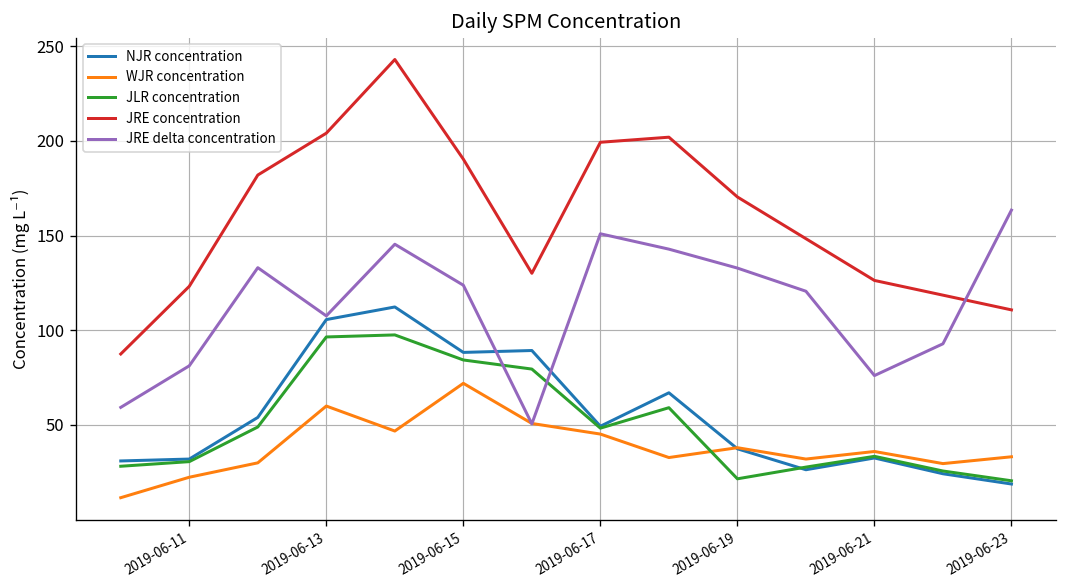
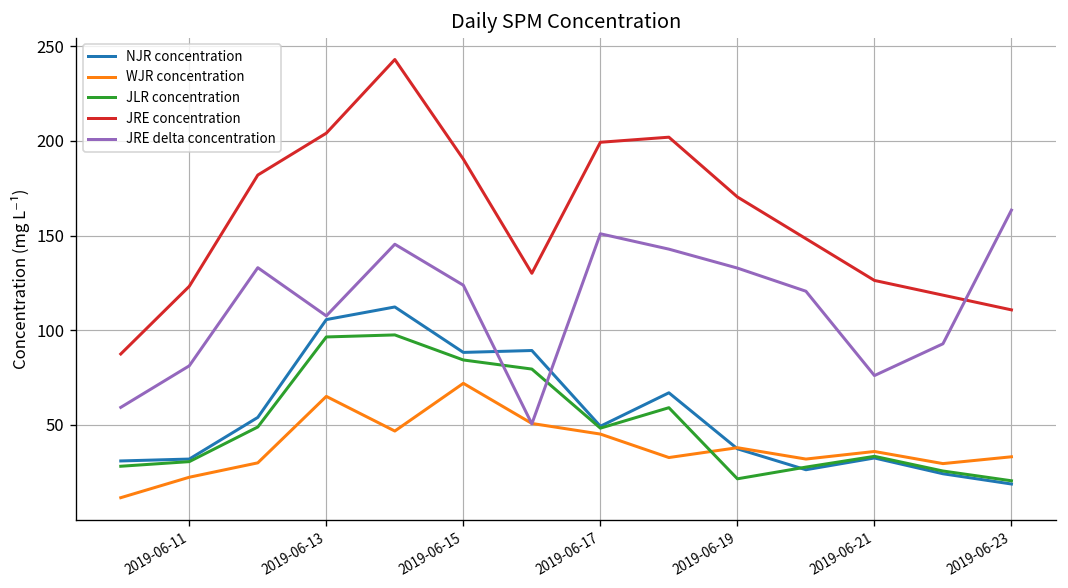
WJR concentration, 2019-06-13: 60 -> 65
